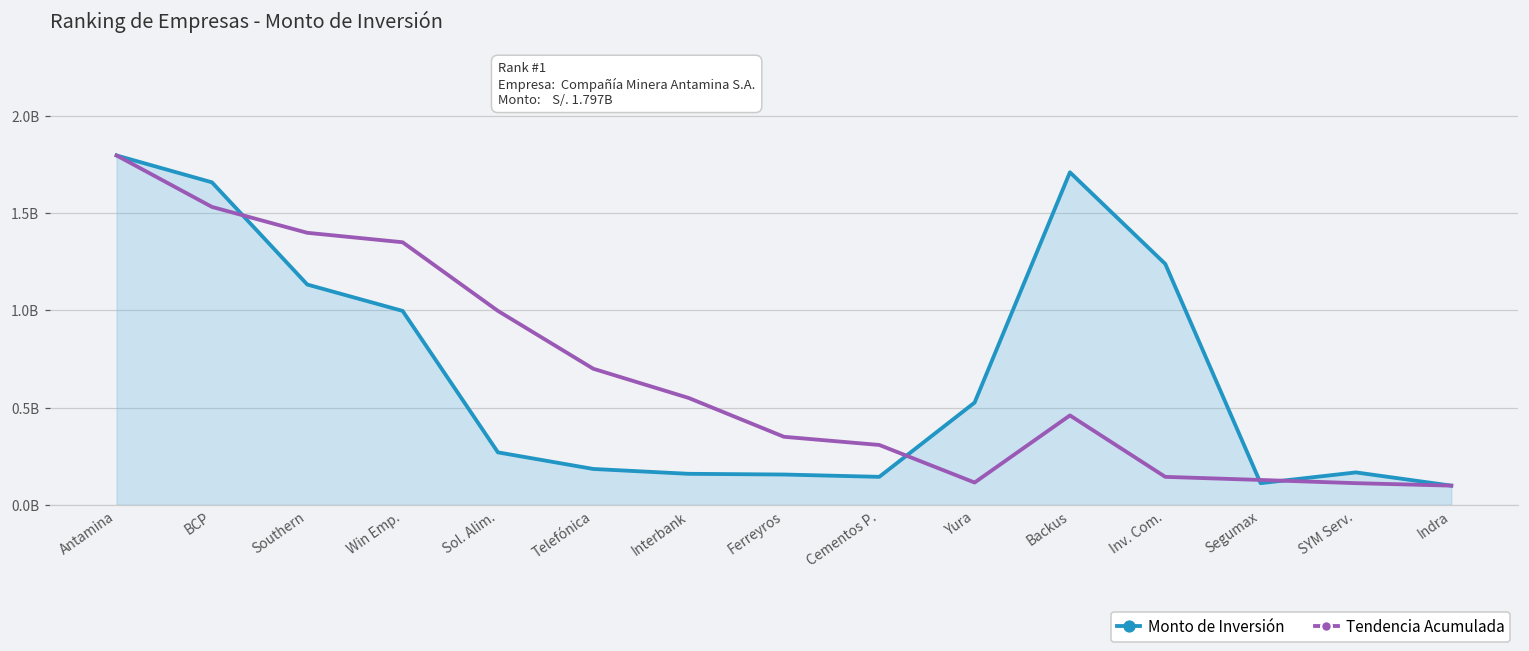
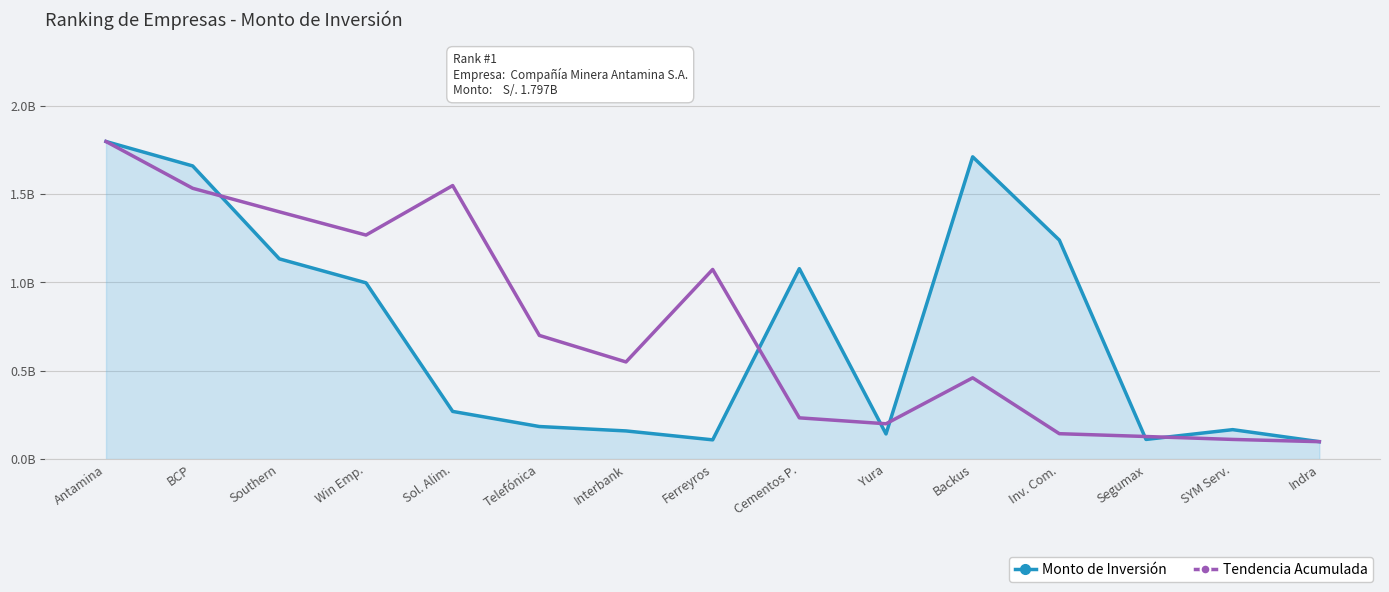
Tendencia Acumulada, Win Emp.: 1350000000 -> 1270000000
Tendencia Acumulada, Sol. Alim.: 1000000000 -> 1550000000
Monto de Inversión, Ferreyros: 160000000 -> 110000000
Tendencia Acumulada, Ferreyros: 350000000 -> 1070000000
Monto de Inversión, Cementos P.: 140000000 -> 1080000000
Tendencia Acumulada, Cementos P.: 310000000 -> 230000000
Monto de Inversión, Yura: 530000000 -> 140000000
Tendencia Acumulada, Yura: 110000000 -> 200000000
